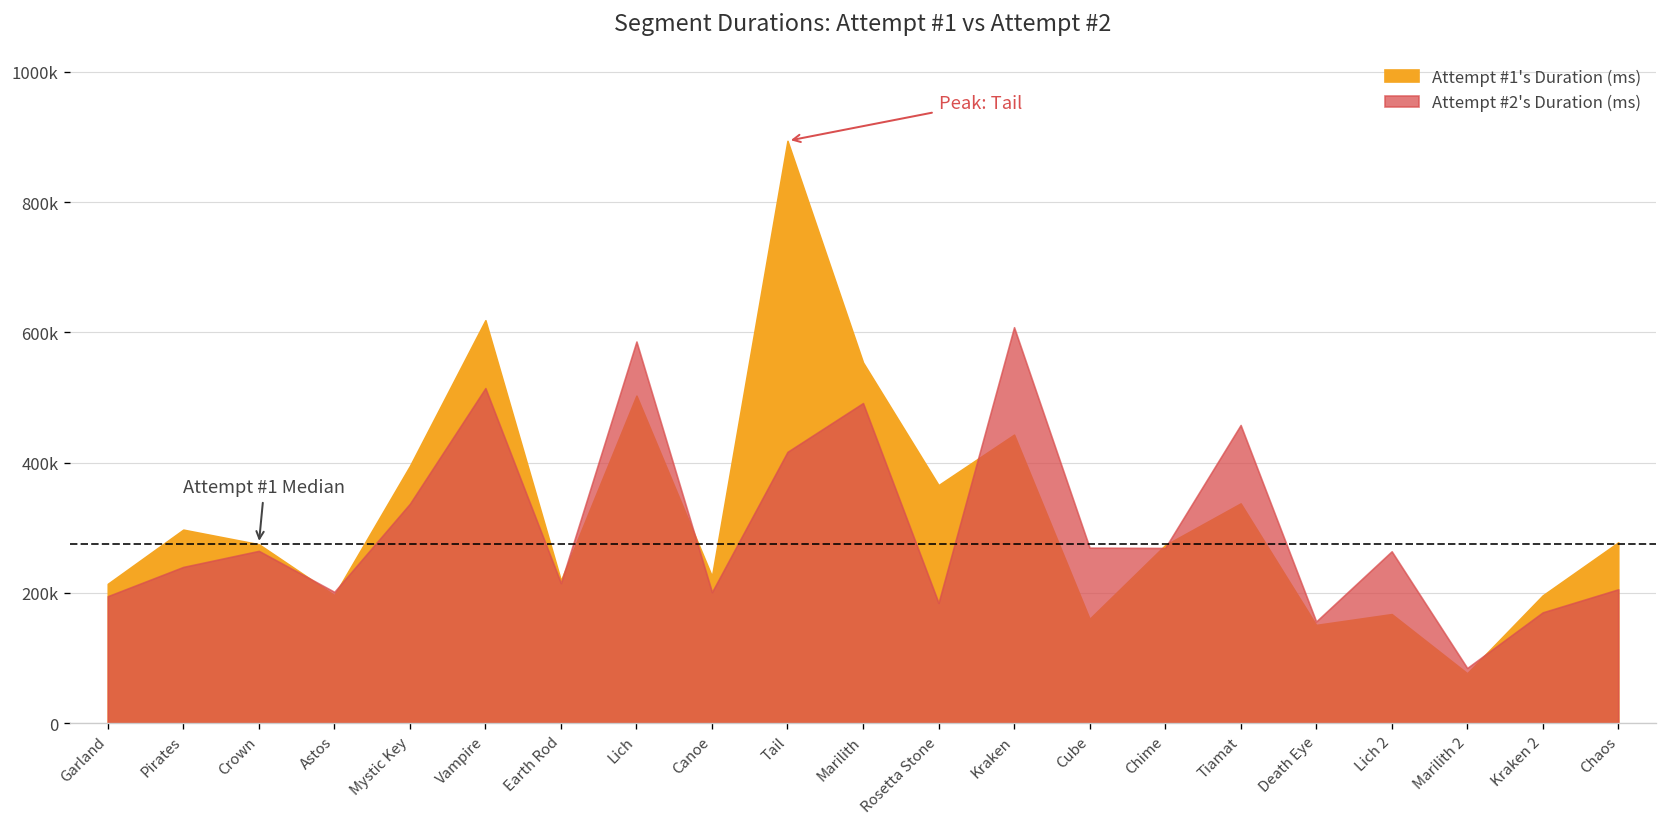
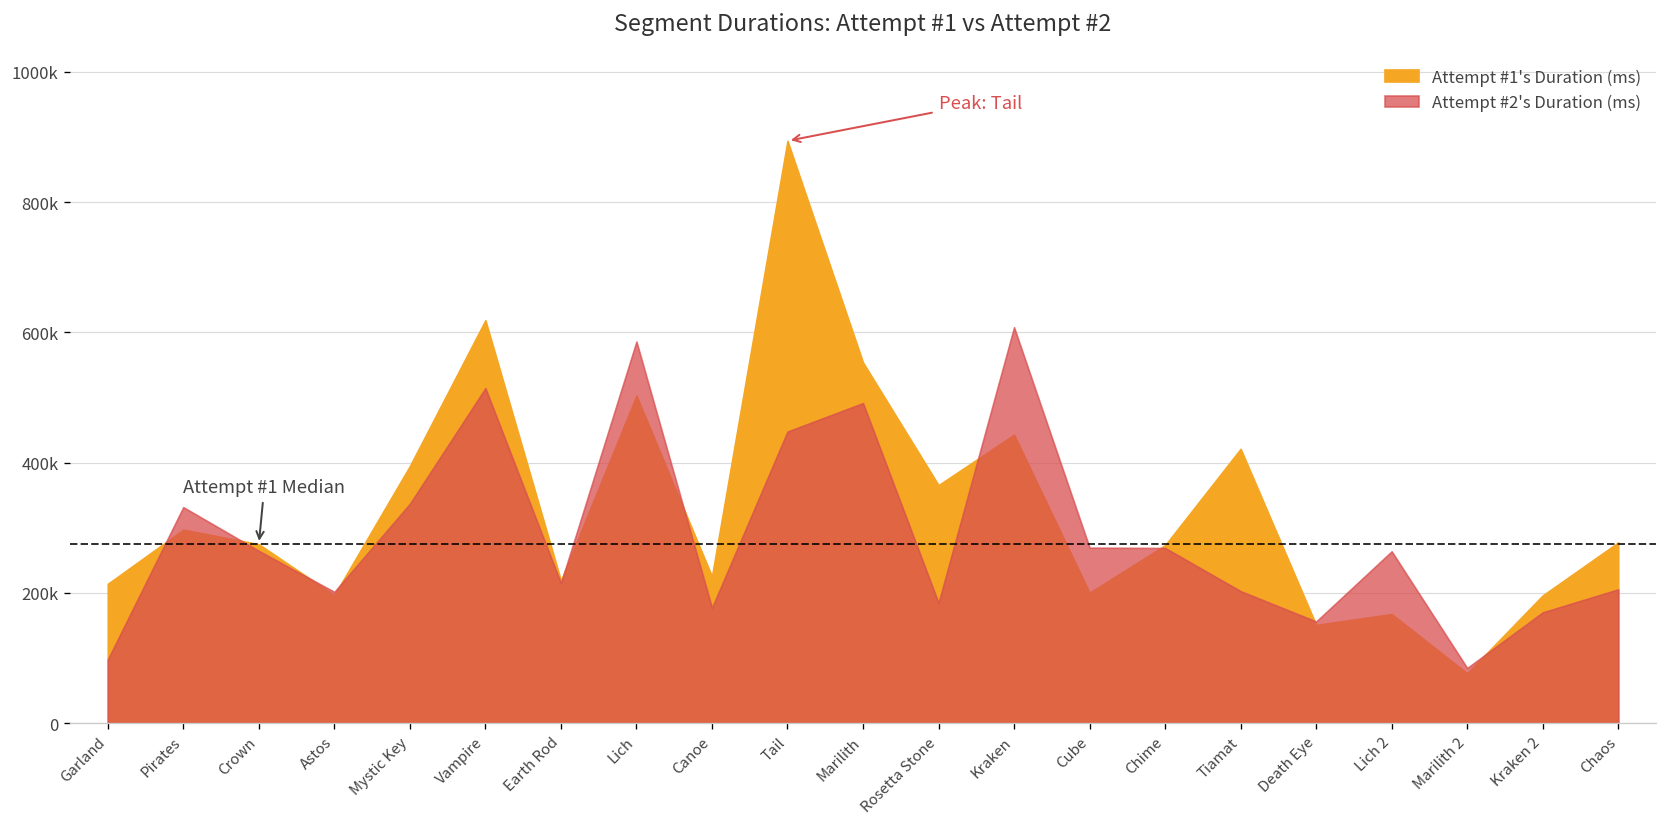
Attempt #2's Duration (ms), Garland: 190000 -> 100000
Attempt #2's Duration (ms), Pirates: 240000 -> 330000
Attempt #2's Duration (ms), Canoe: 200000 -> 180000
Attempt #2's Duration (ms), Tail: 420000 -> 450000
Attempt #1's Duration (ms), Cube: 160000 -> 200000
Attempt #1's Duration (ms), Tiamat: 340000 -> 420000
Attempt #2's Duration (ms), Tiamat: 460000 -> 200000
